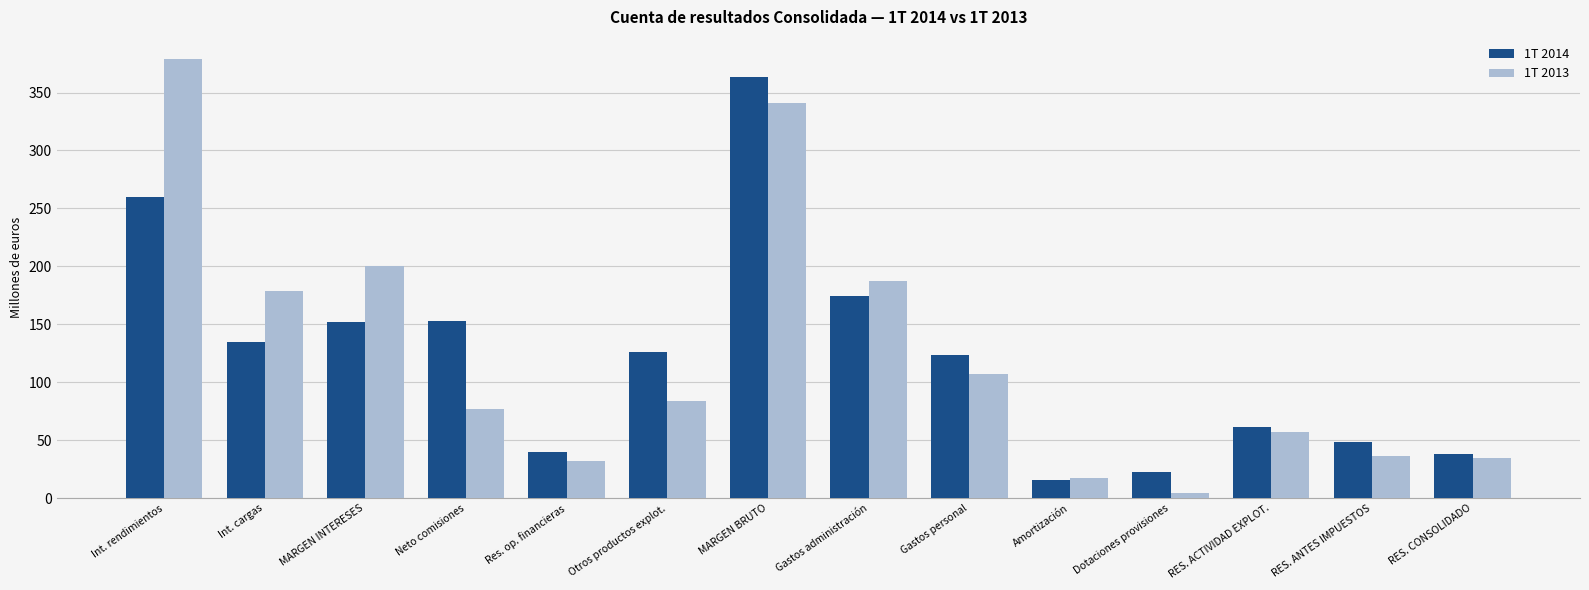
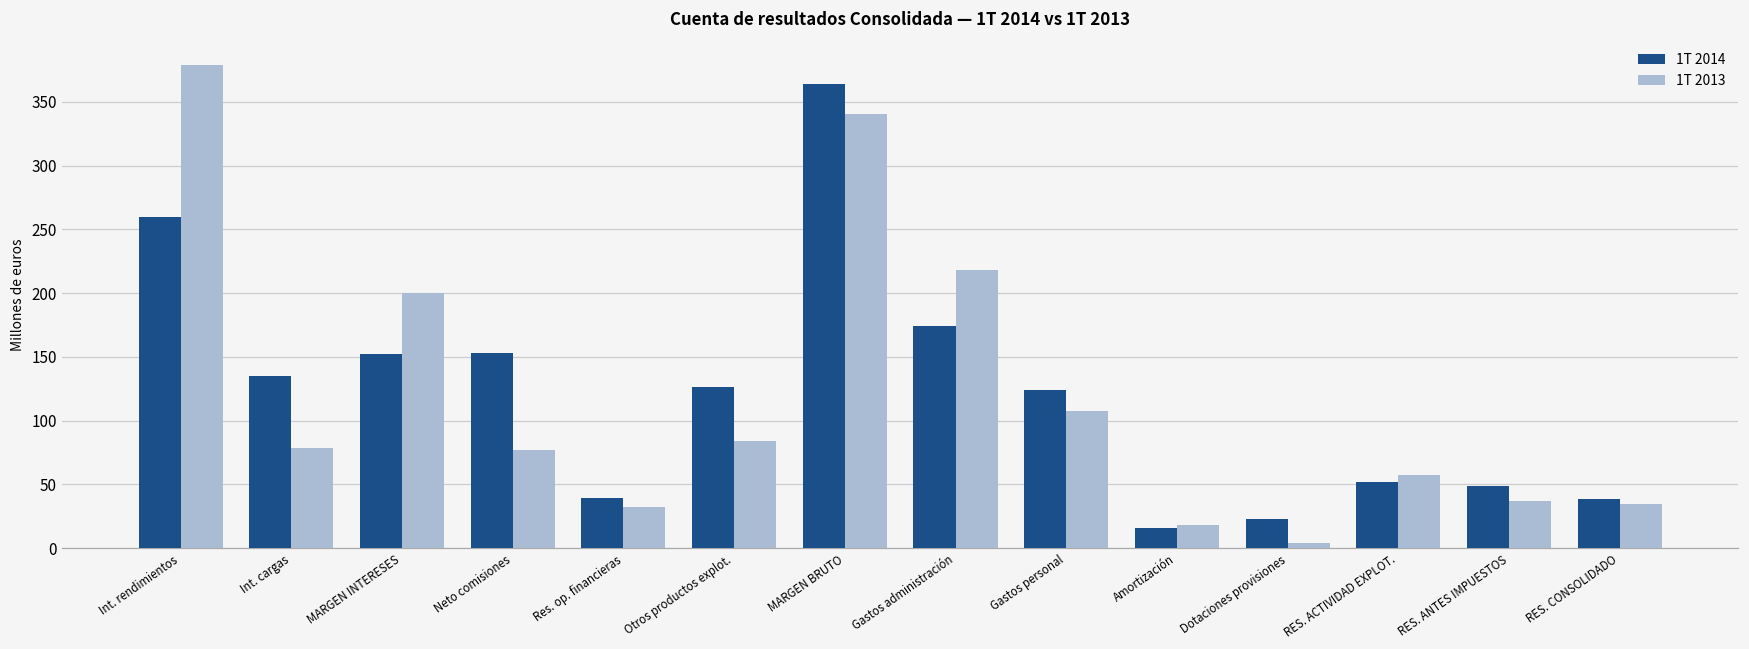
1T 2013, Int. cargas: 179 -> 78
1T 2013, Gastos administración: 188 -> 218
1T 2014, RES. ACTIVIDAD EXPLOT.: 62 -> 52
